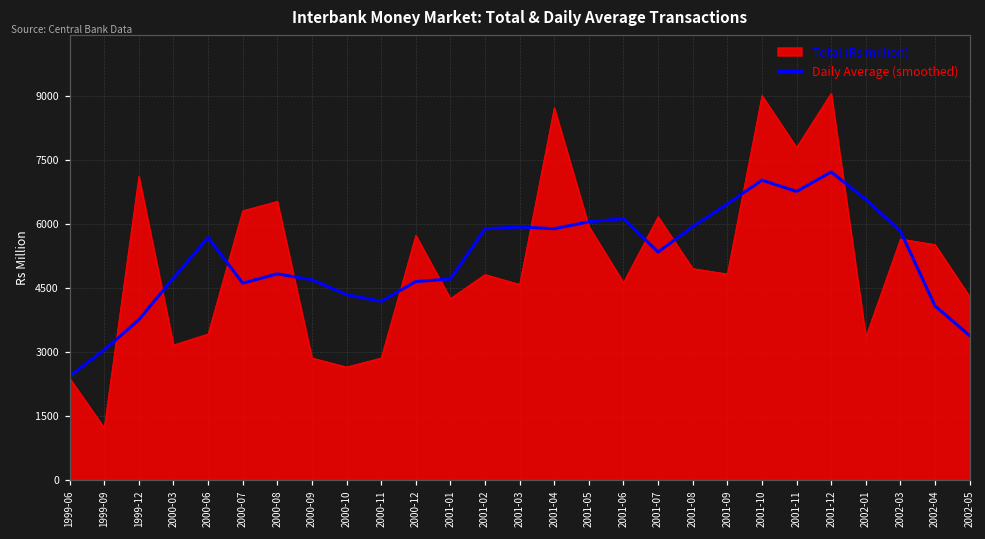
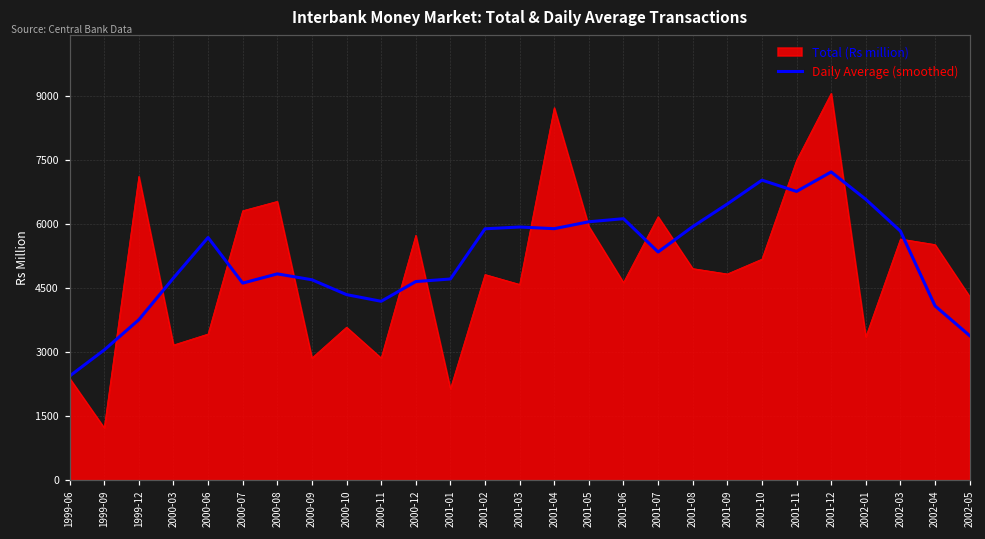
Total (Rs million), 2000-10: 2600 -> 3600
Total (Rs million), 2001-01: 4300 -> 2100
Total (Rs million), 2001-10: 9000 -> 5200
Total (Rs million), 2001-11: 7800 -> 7500
